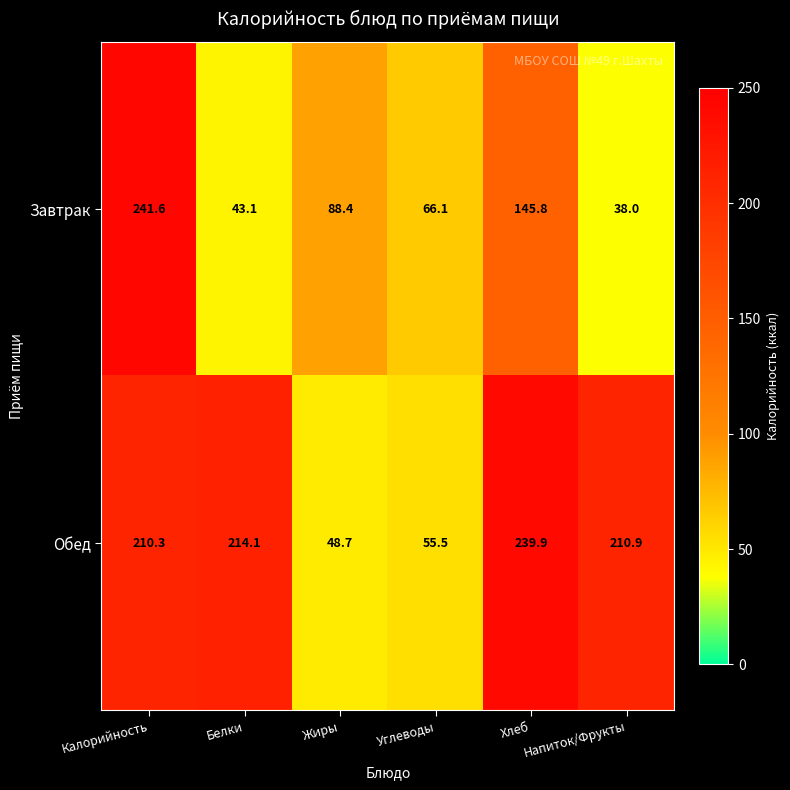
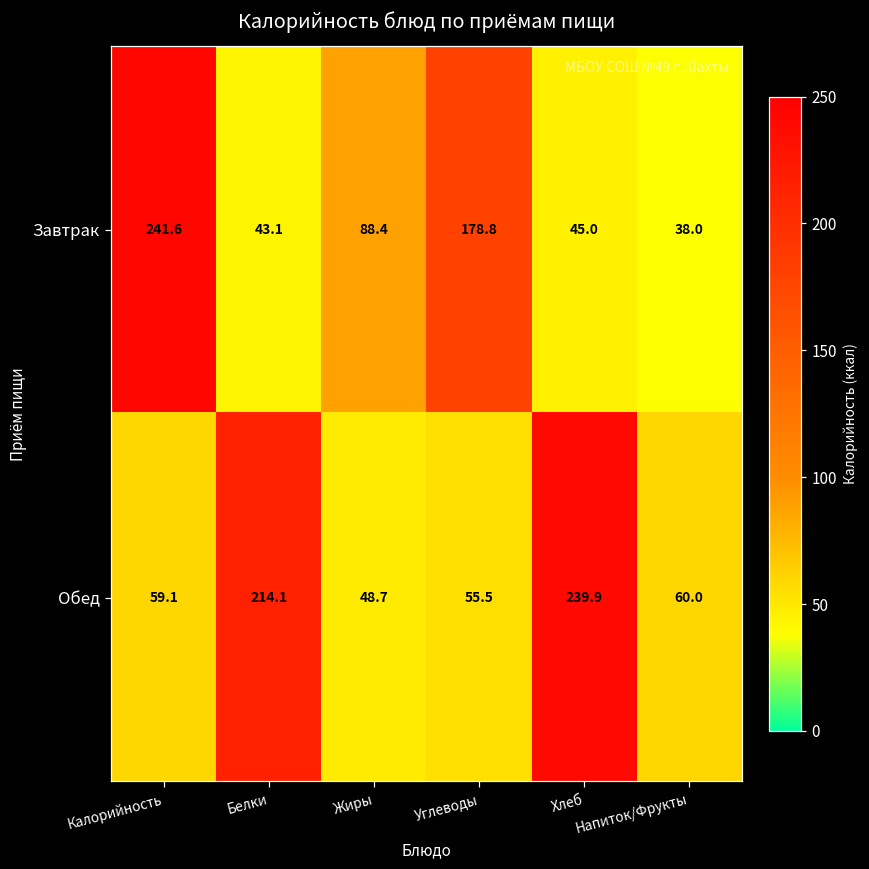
Завтрак, Углеводы: 66.1 -> 178.8
Завтрак, Хлеб: 145.8 -> 45.0
Обед, Калорийность: 210.3 -> 59.1
Обед, Напиток/Фрукты: 210.9 -> 60.0
